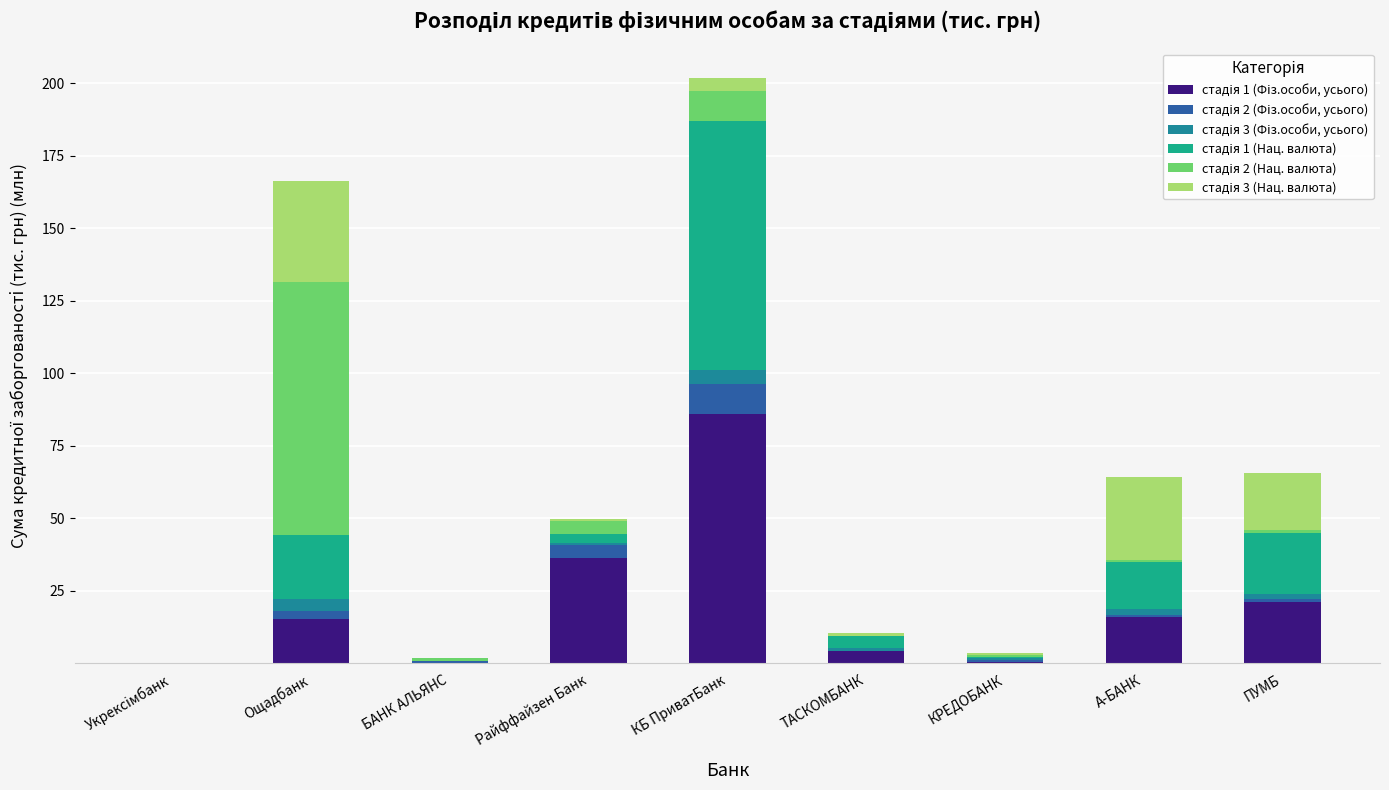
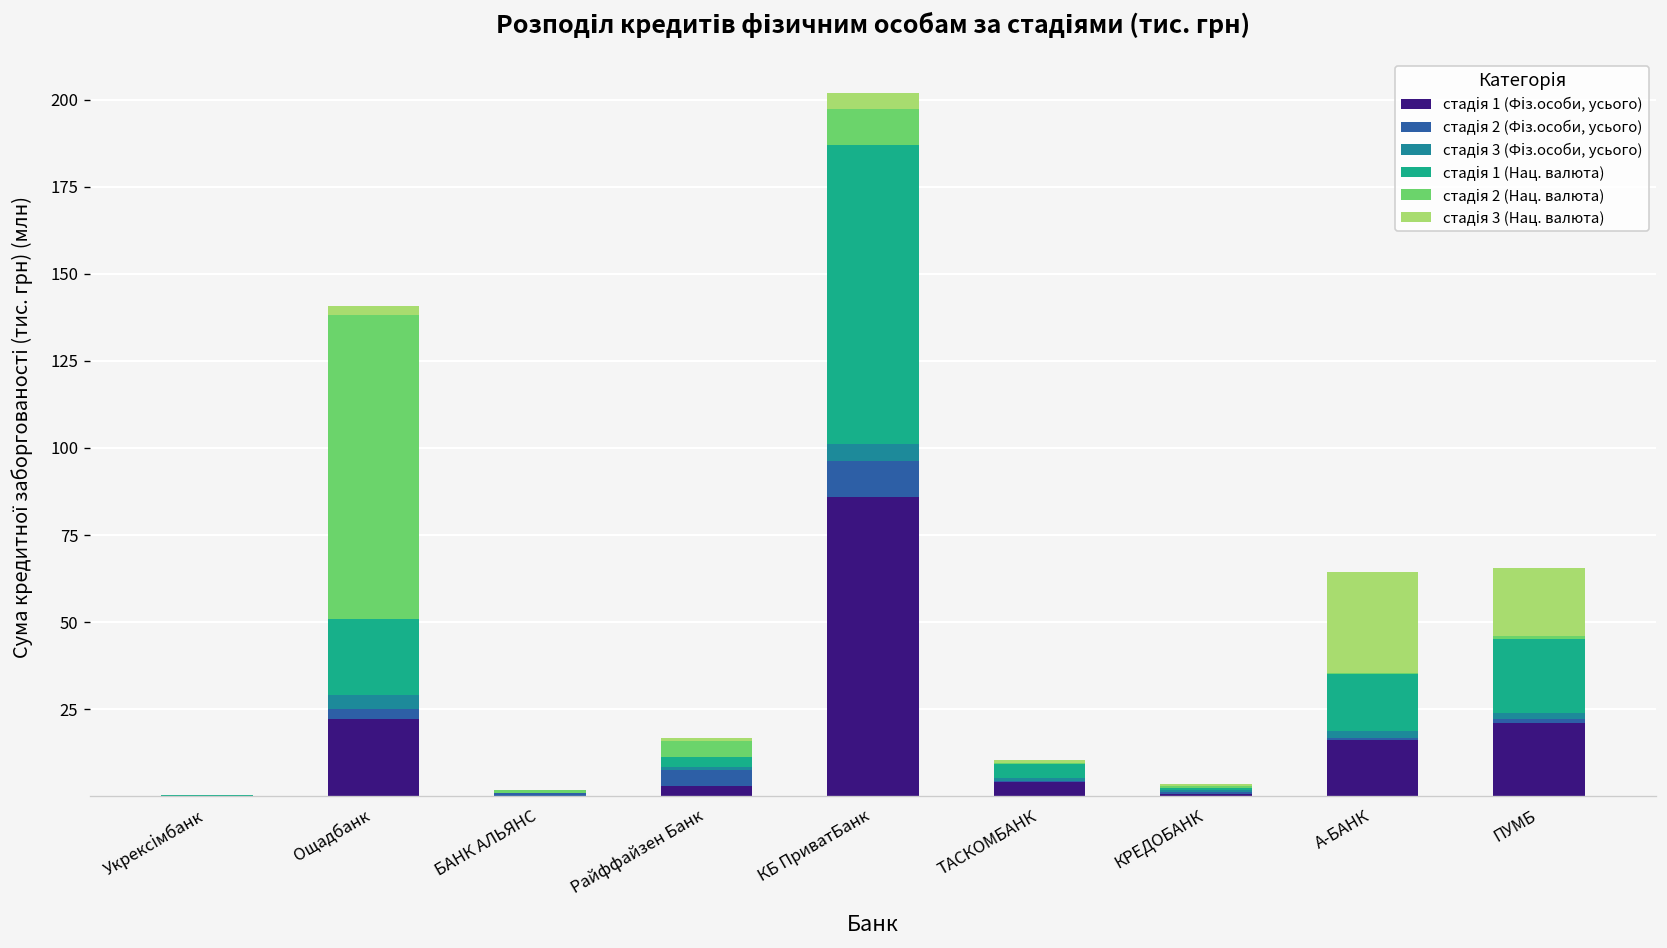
стадія 1 (Фіз.особи, усього), Ощадбанк: 15 -> 22
стадія 3 (Нац. валюта), Ощадбанк: 35 -> 3
стадія 1 (Фіз.особи, усього), Райффайзен Банк: 36 -> 3
